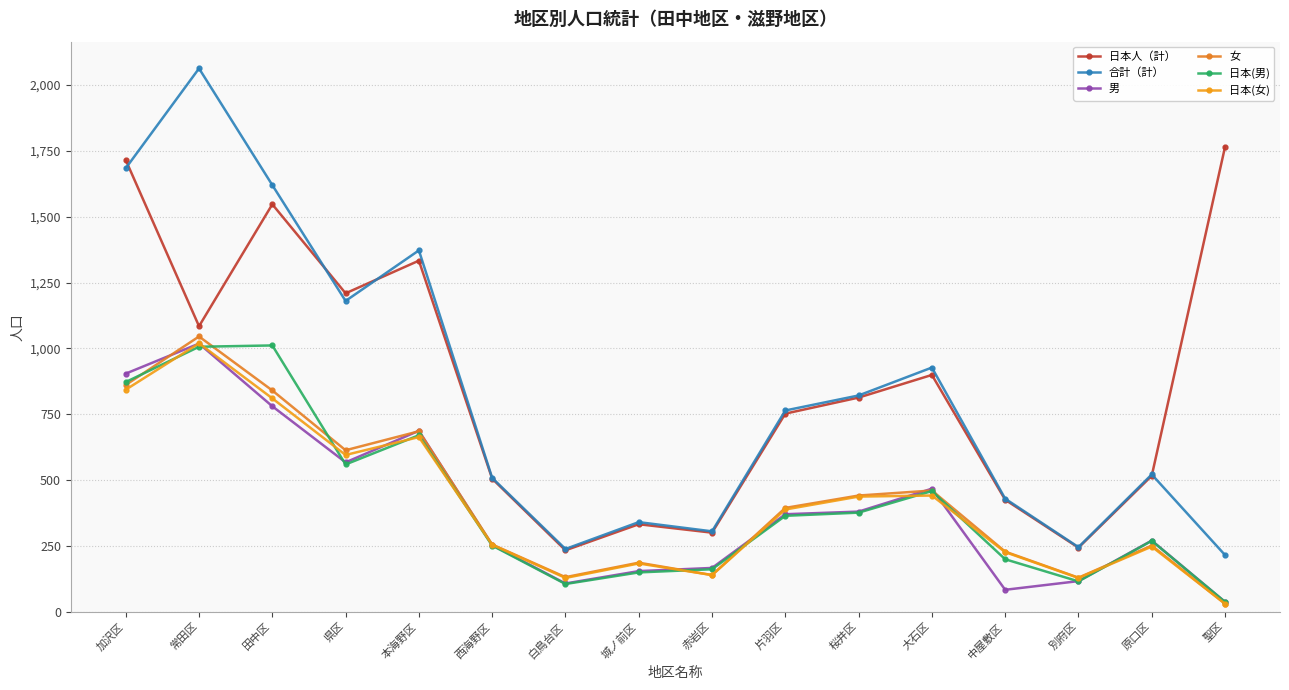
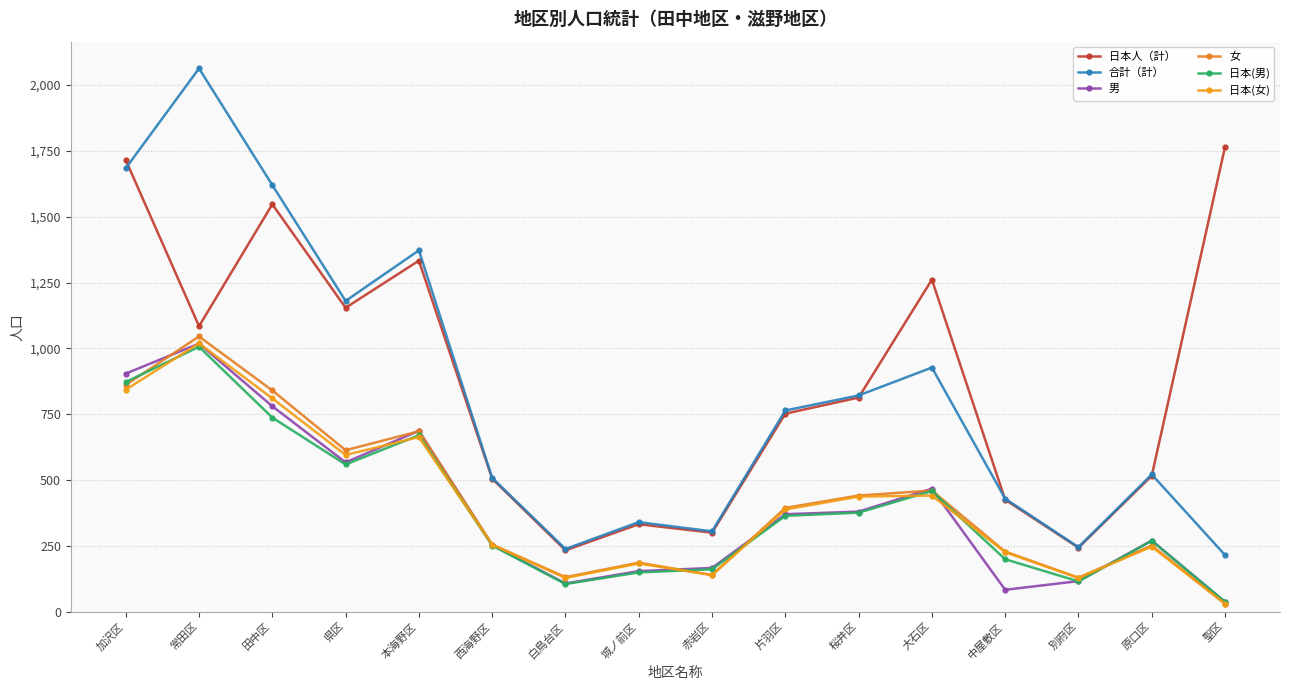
日本(男), 田中区: 1,010 -> 740
日本人（計）, 県区: 1,210 -> 1,150
日本人（計）, 大石区: 900 -> 1,260
